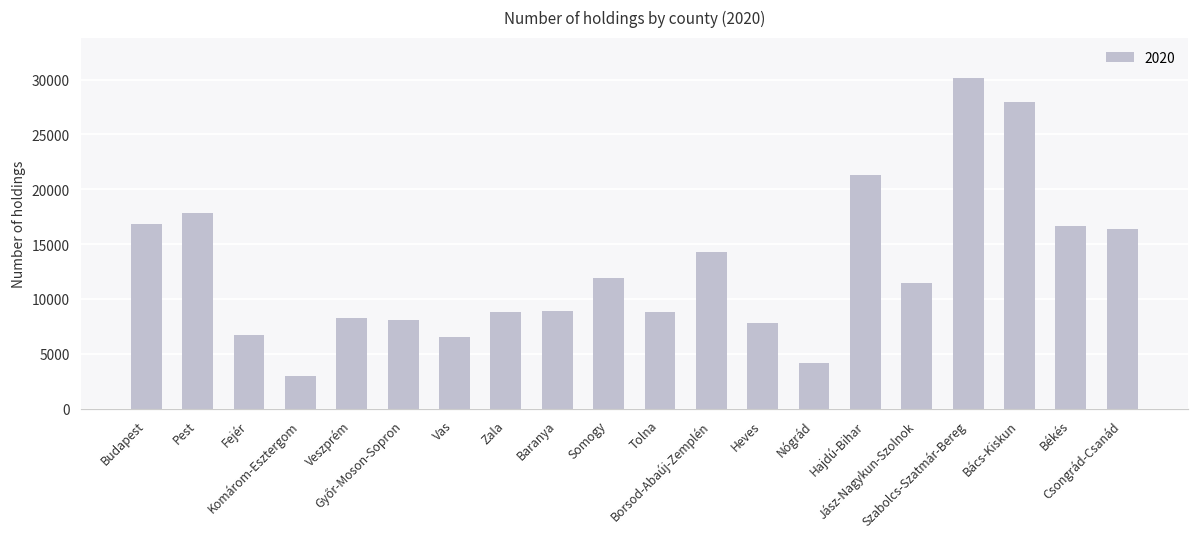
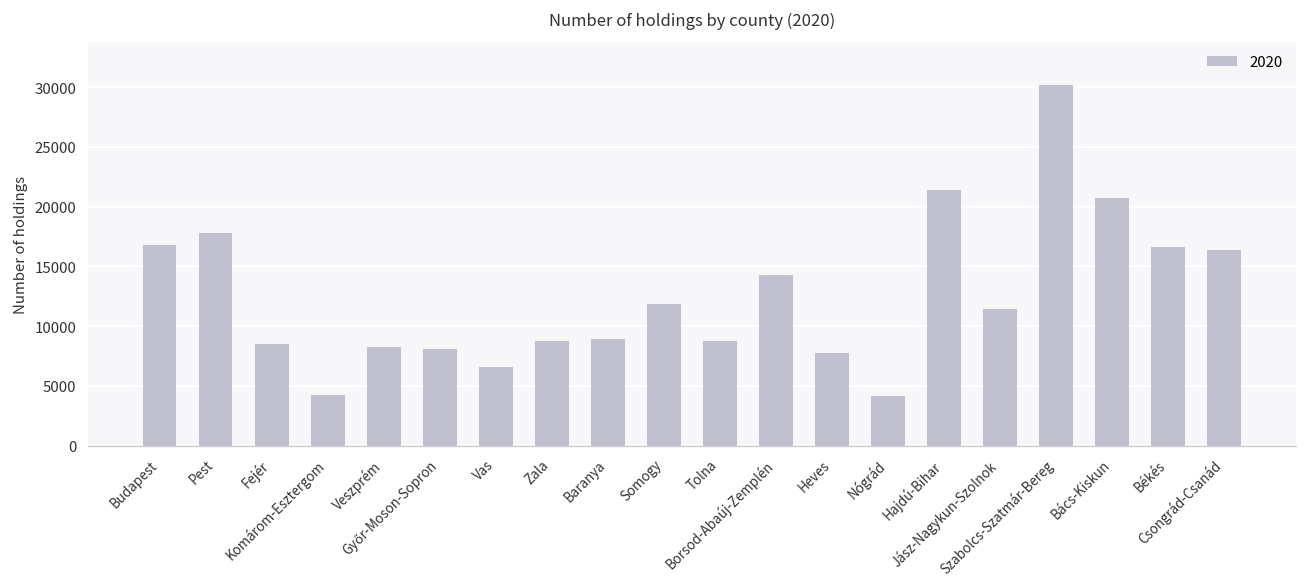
Fejér: 7000 -> 8000
Komárom-Esztergom: 3000 -> 4000
Bács-Kiskun: 28000 -> 21000
